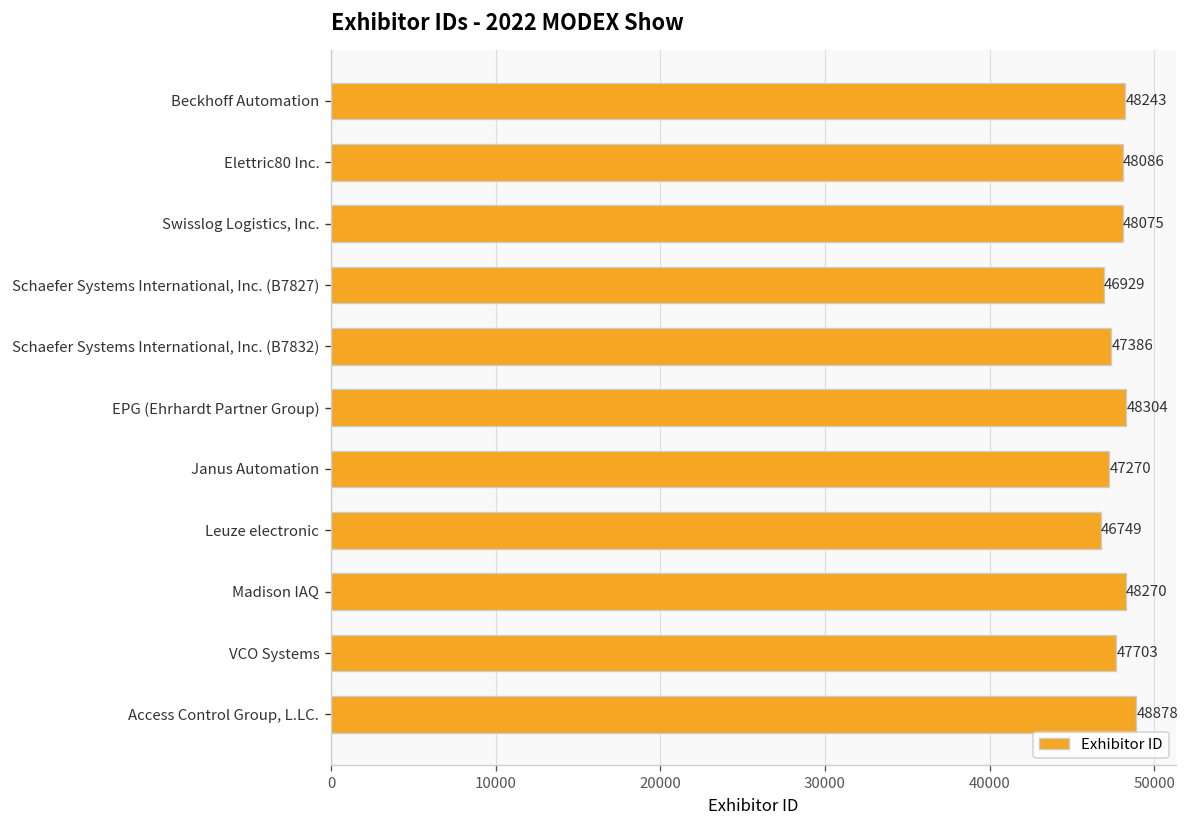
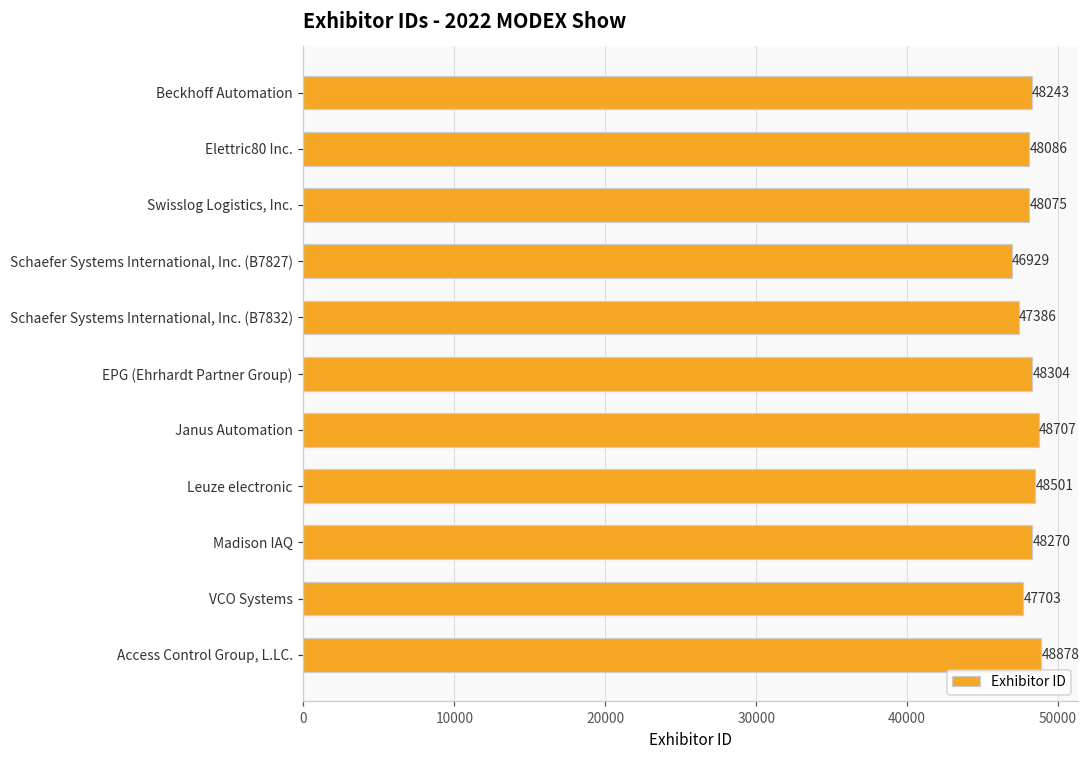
Janus Automation: 47270 -> 48707
Leuze electronic: 46749 -> 48501
